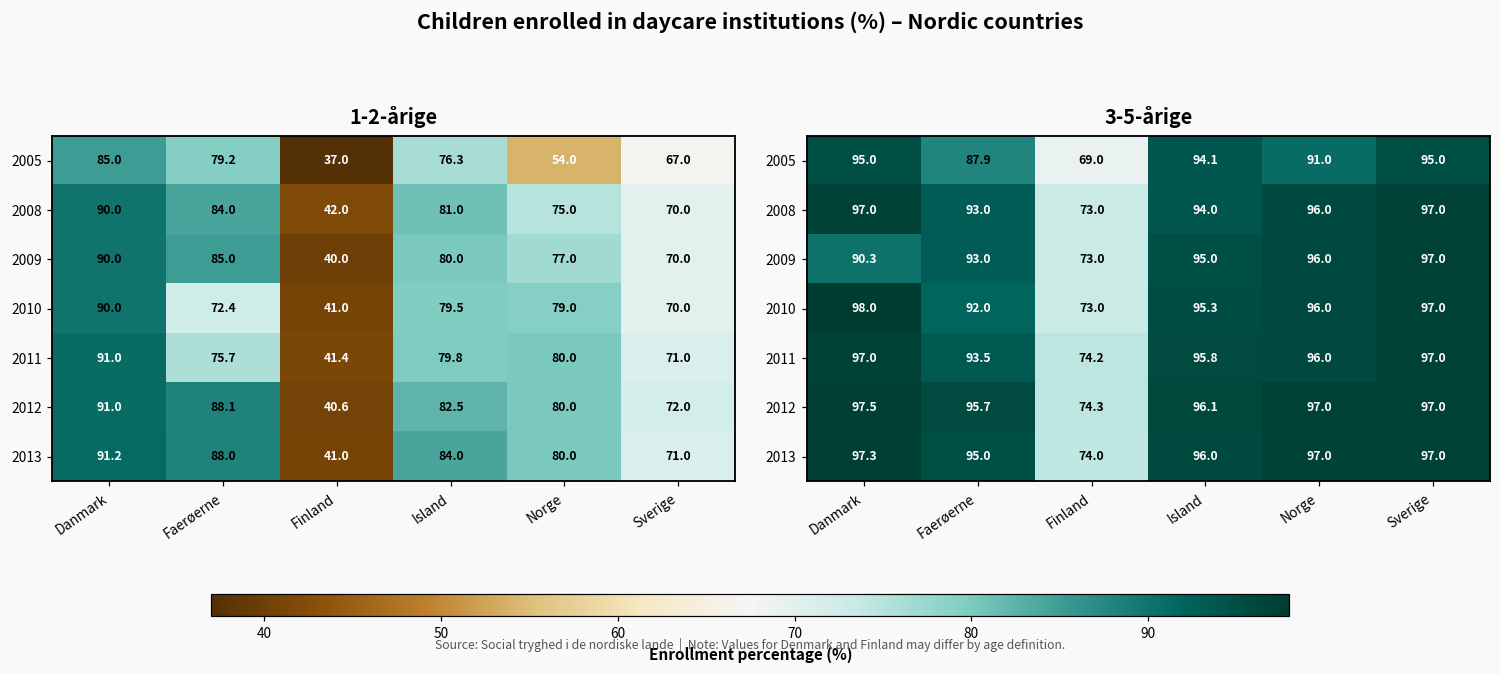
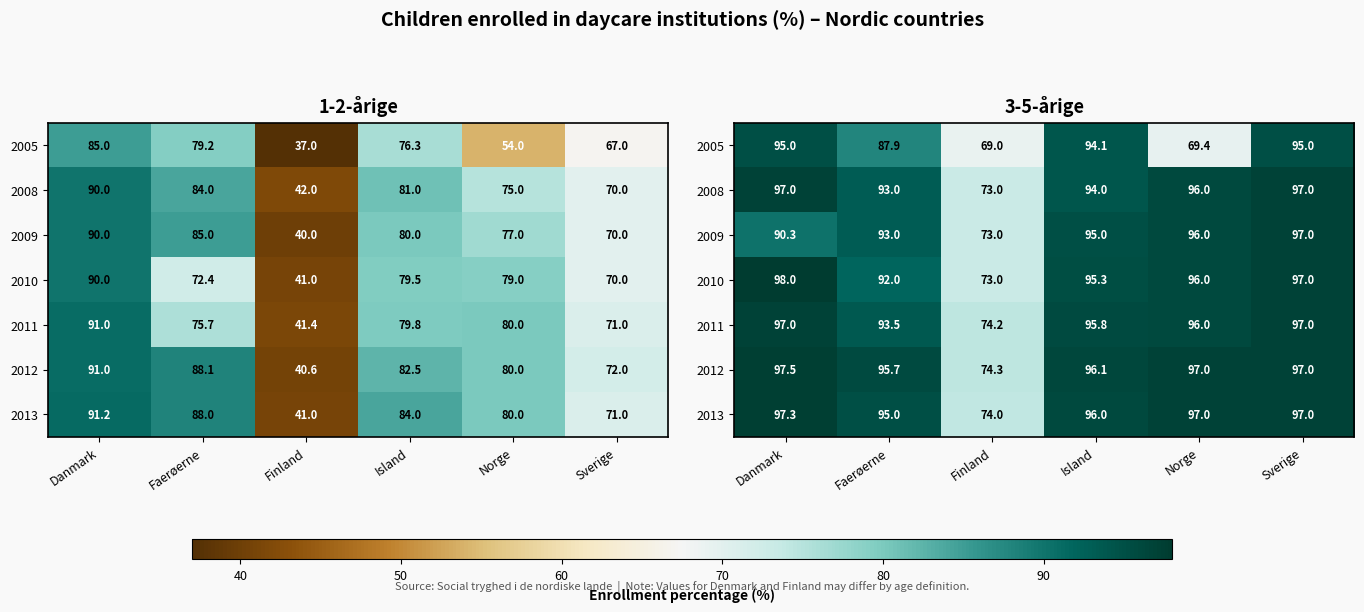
3-5-årige, 2005, Norge: 91.0 -> 69.4
